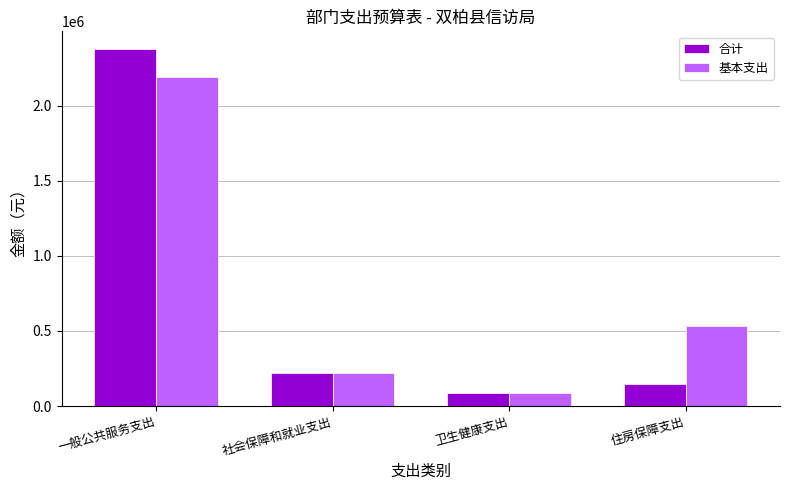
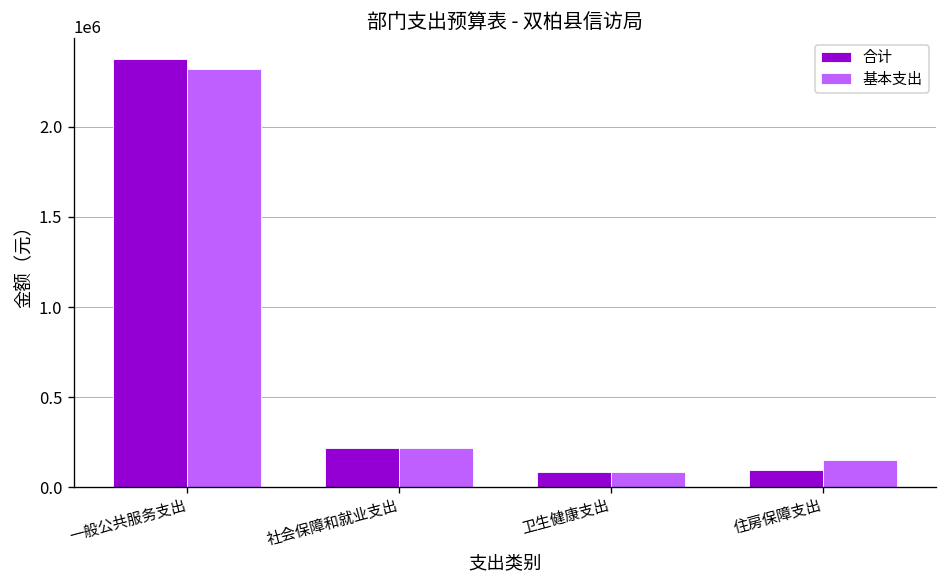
基本支出, 一般公共服务支出: 2190000 -> 2320000
合计, 住房保障支出: 150000 -> 90000
基本支出, 住房保障支出: 530000 -> 150000
